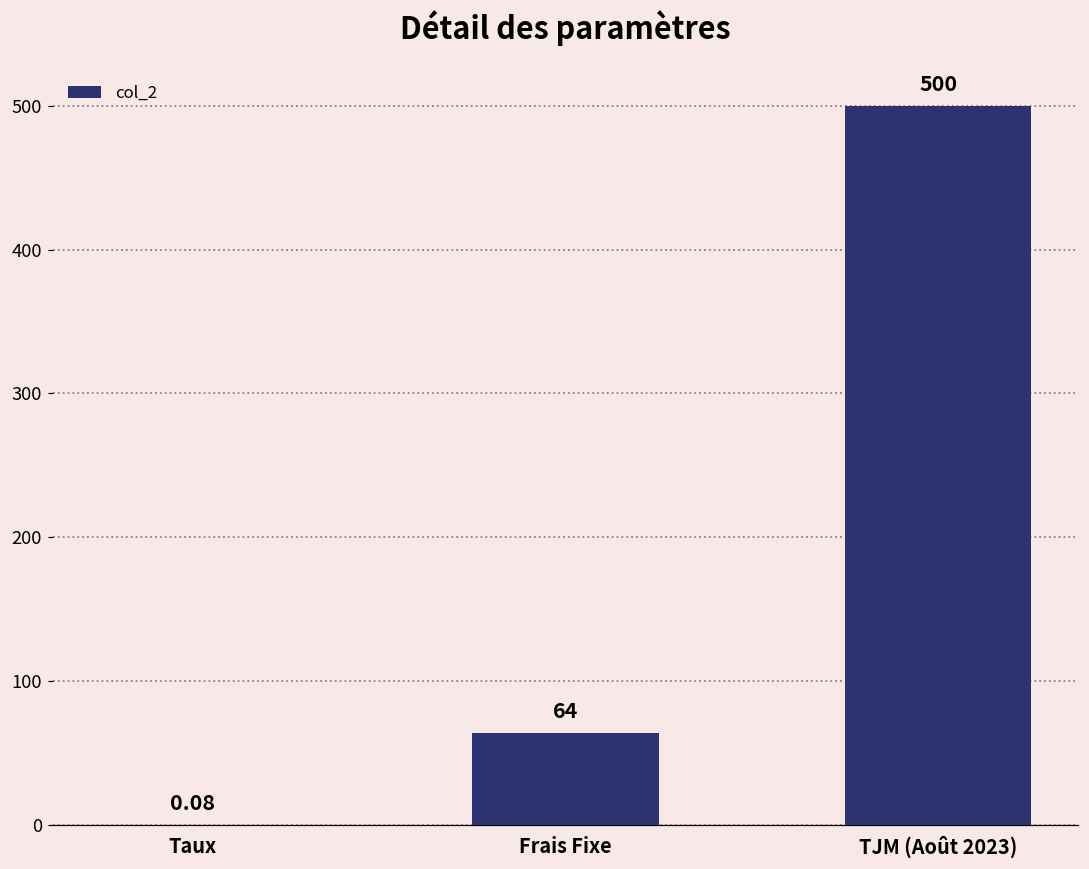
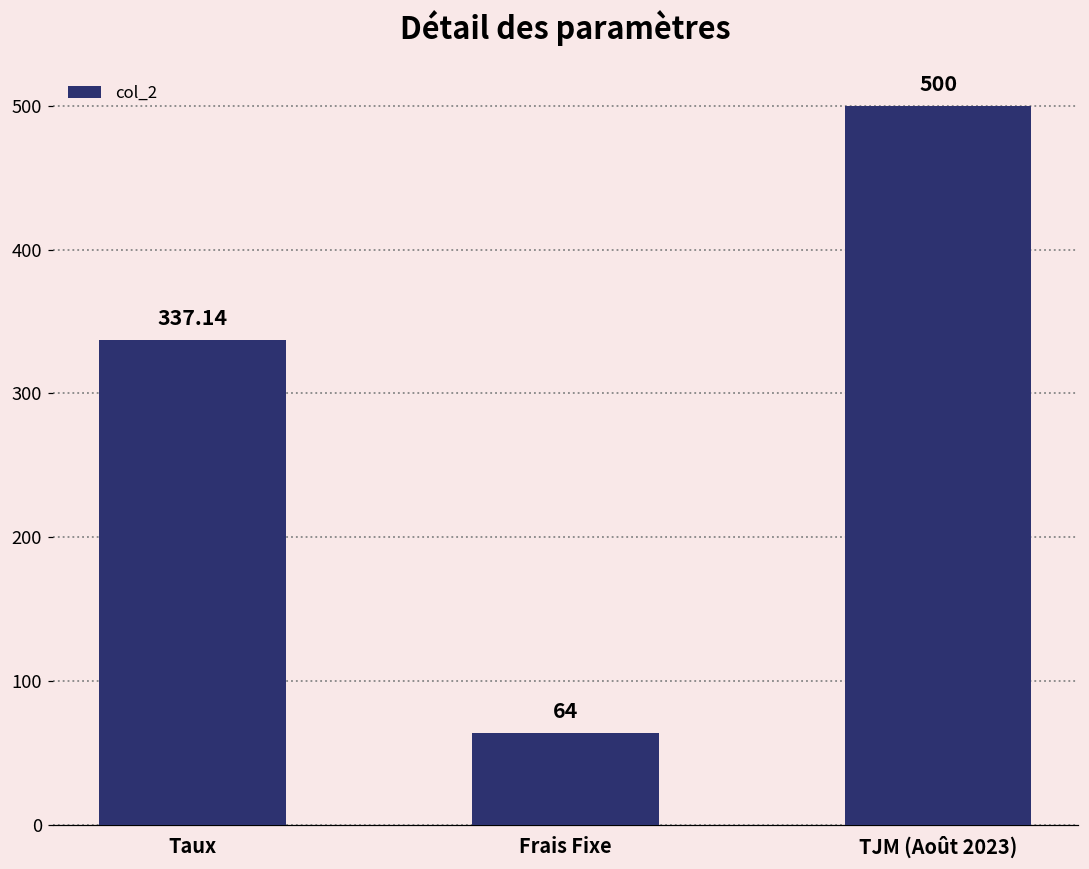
Taux: 0.08 -> 337.14
